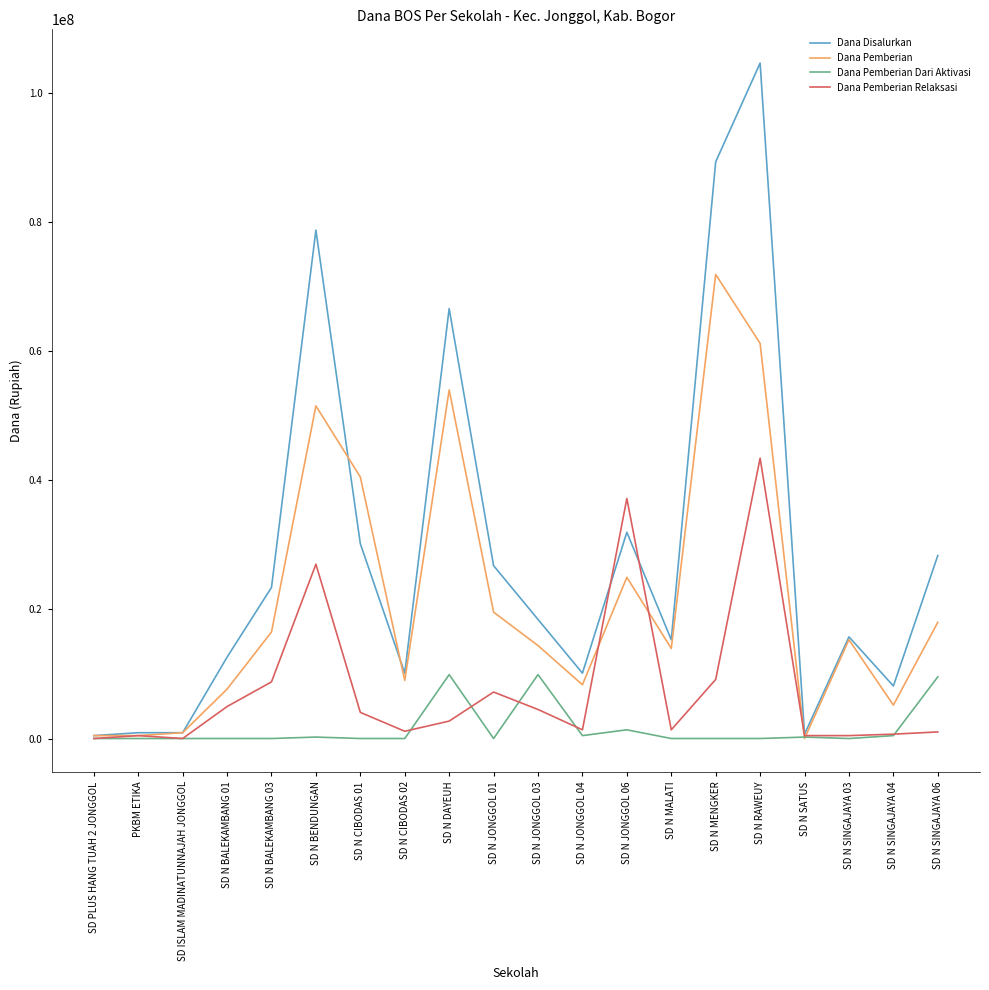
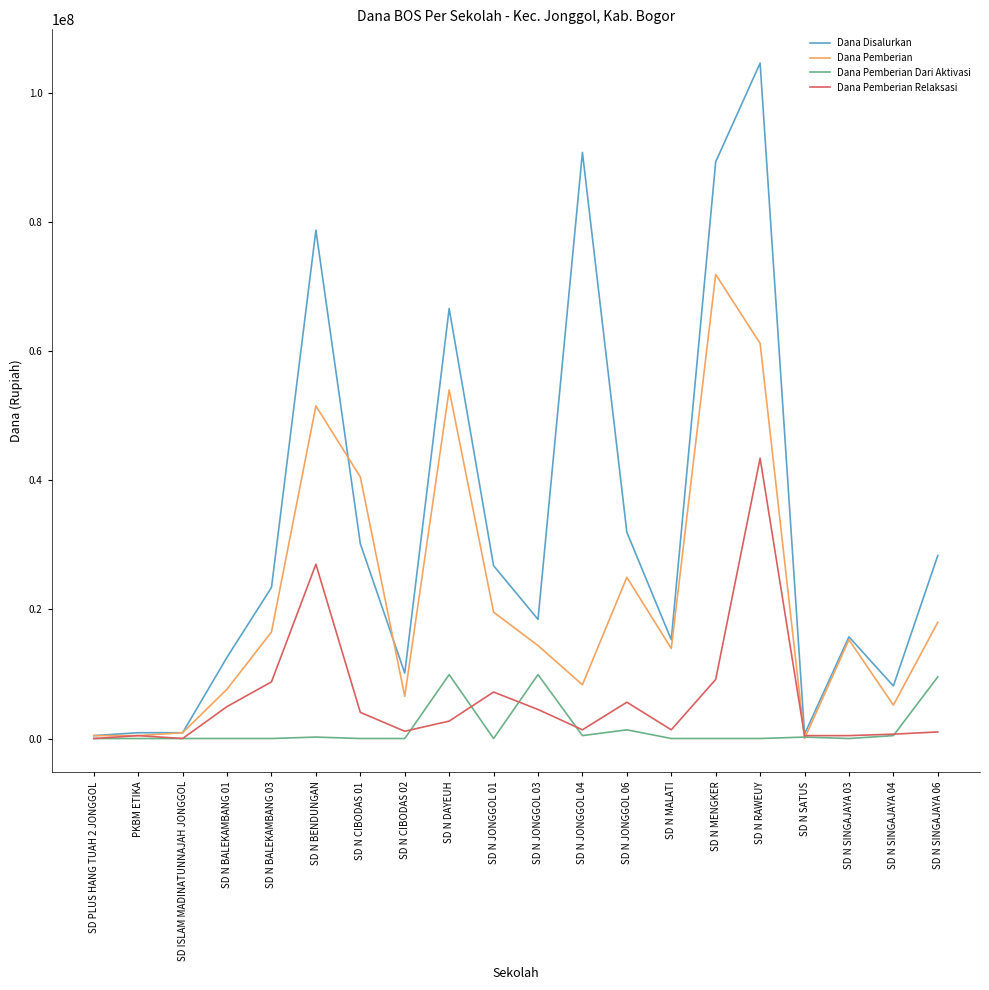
Dana Pemberian, SD N CIBODAS 02: 9000000 -> 7000000
Dana Disalurkan, SD N JONGGOL 04: 10000000 -> 91000000
Dana Pemberian Relaksasi, SD N JONGGOL 06: 37000000 -> 6000000
